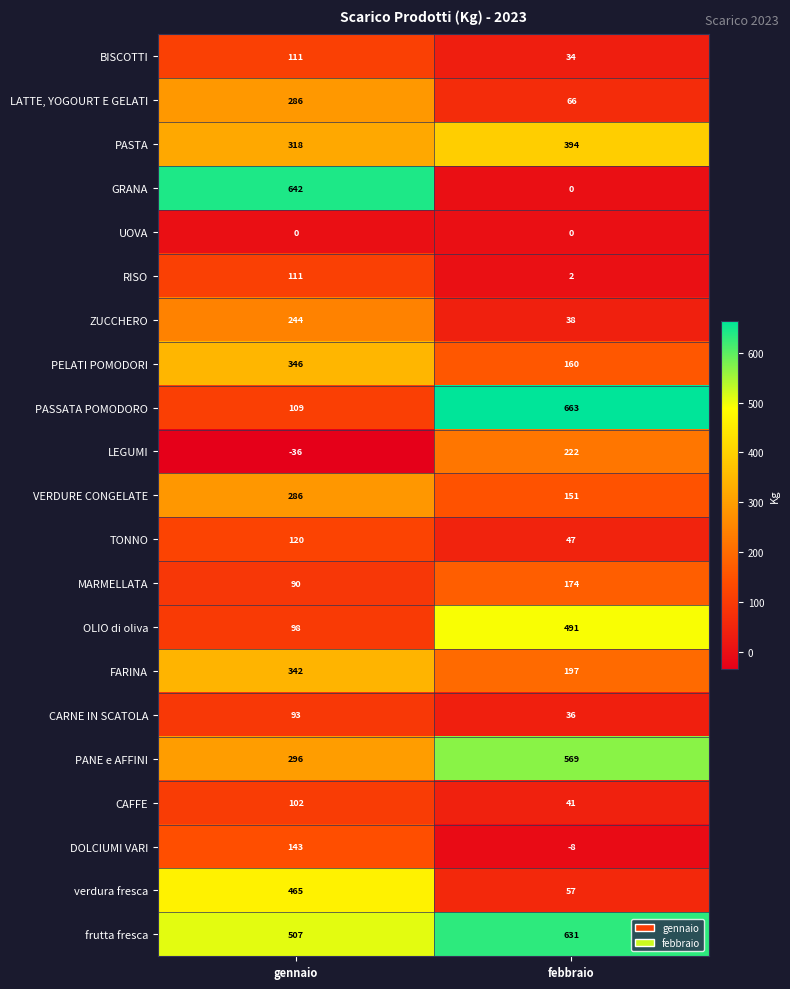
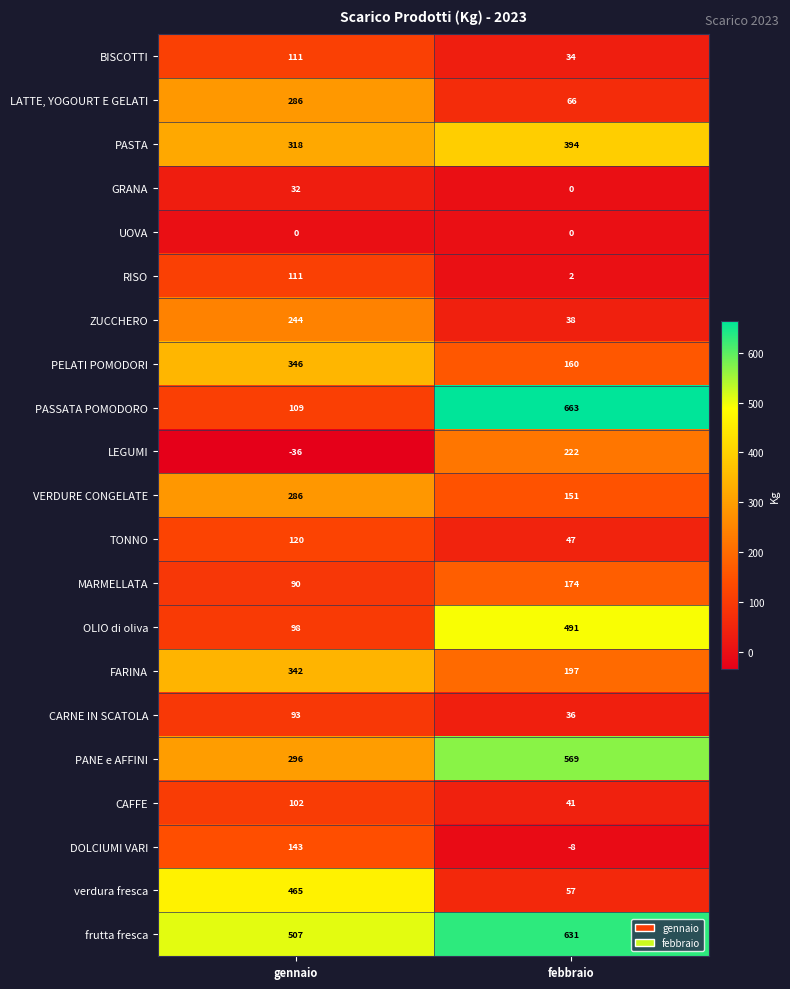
GRANA, gennaio: 642 -> 32
